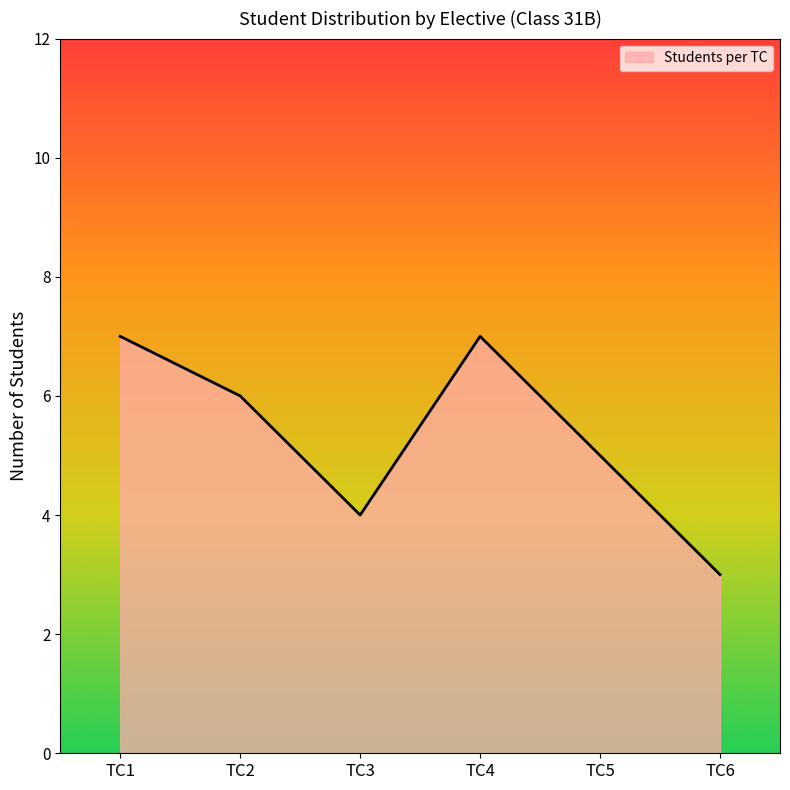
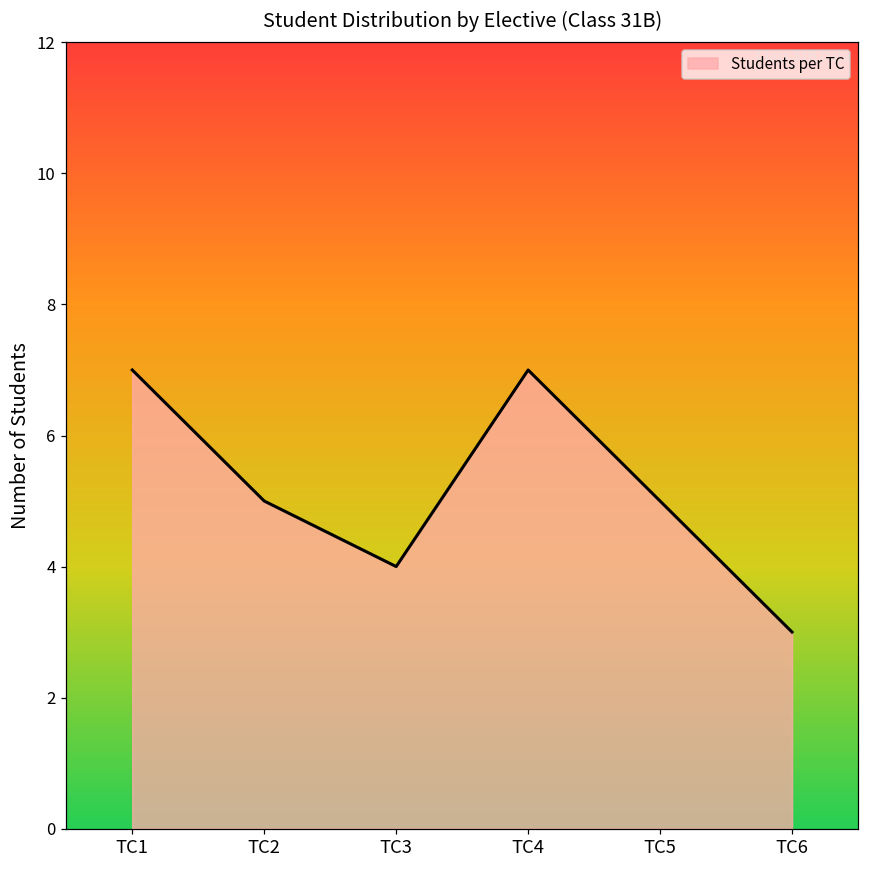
TC2: 6 -> 5
